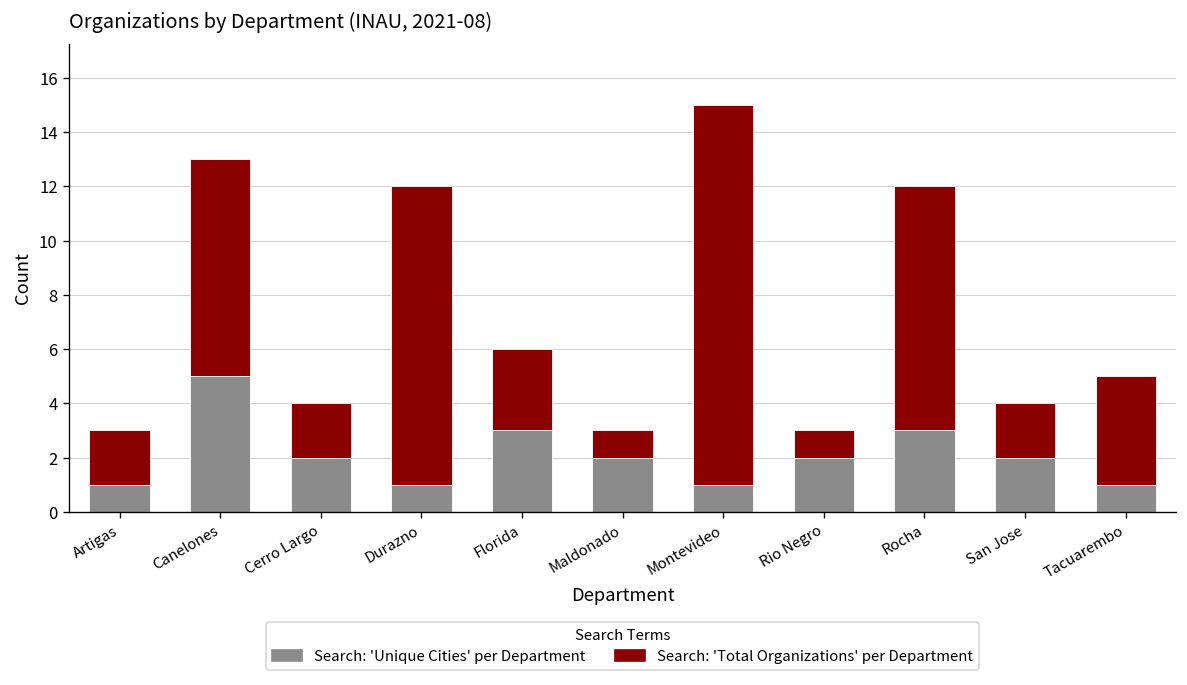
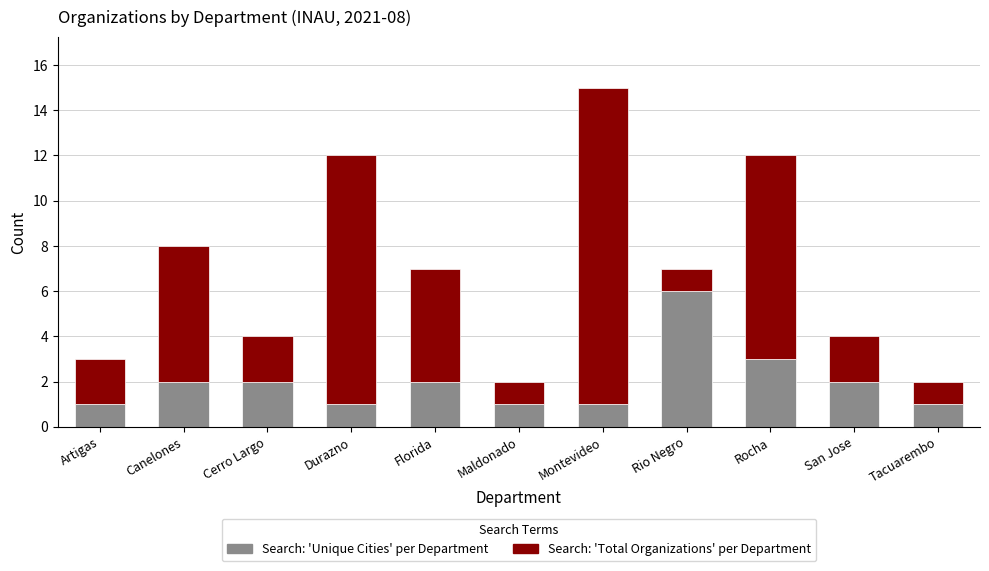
Search: 'Unique Cities' per Department, Canelones: 5 -> 2
Search: 'Total Organizations' per Department, Canelones: 8 -> 6
Search: 'Unique Cities' per Department, Florida: 3 -> 2
Search: 'Total Organizations' per Department, Florida: 3 -> 5
Search: 'Unique Cities' per Department, Maldonado: 2 -> 1
Search: 'Unique Cities' per Department, Rio Negro: 2 -> 6
Search: 'Total Organizations' per Department, Tacuarembo: 4 -> 1
